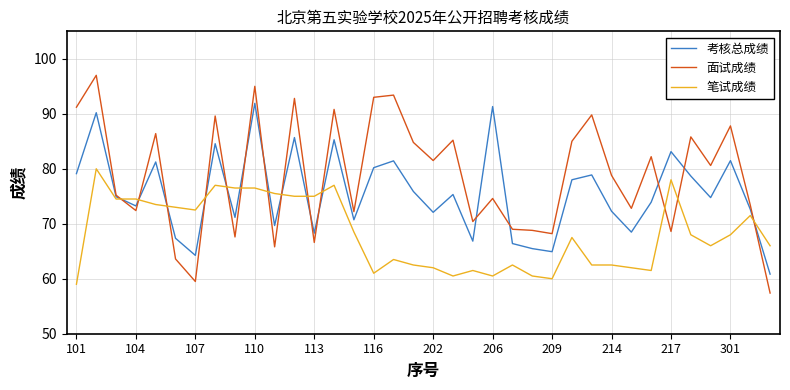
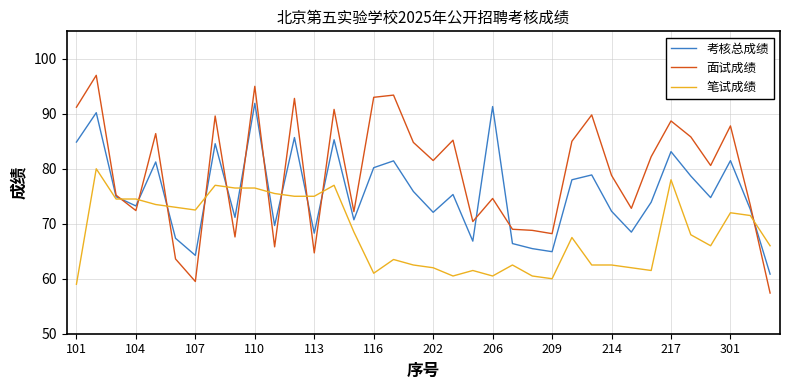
考核总成绩, 101: 79 -> 85
面试成绩, 113: 67 -> 65
面试成绩, 217: 69 -> 89
笔试成绩, 301: 68 -> 72
